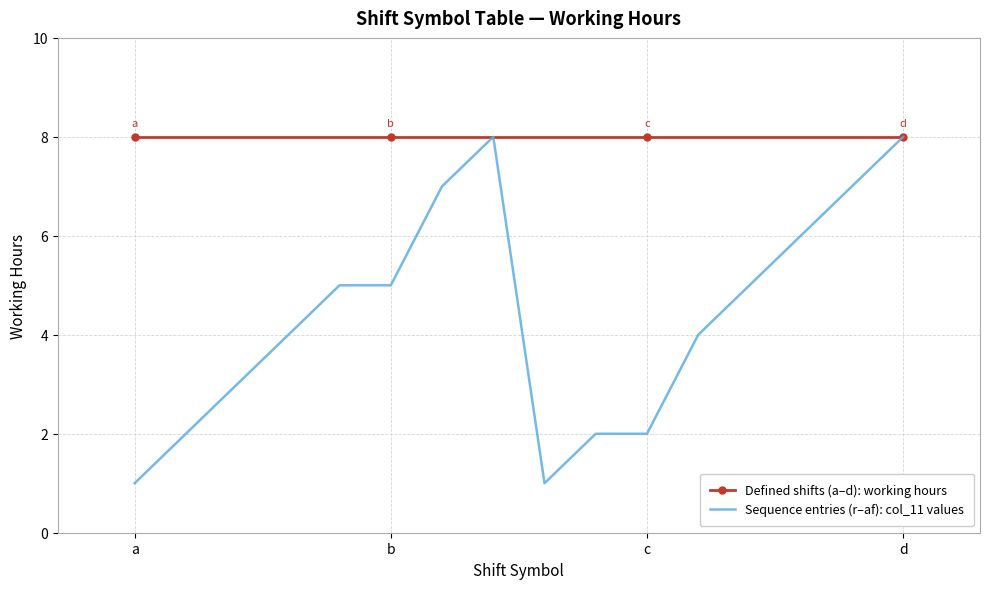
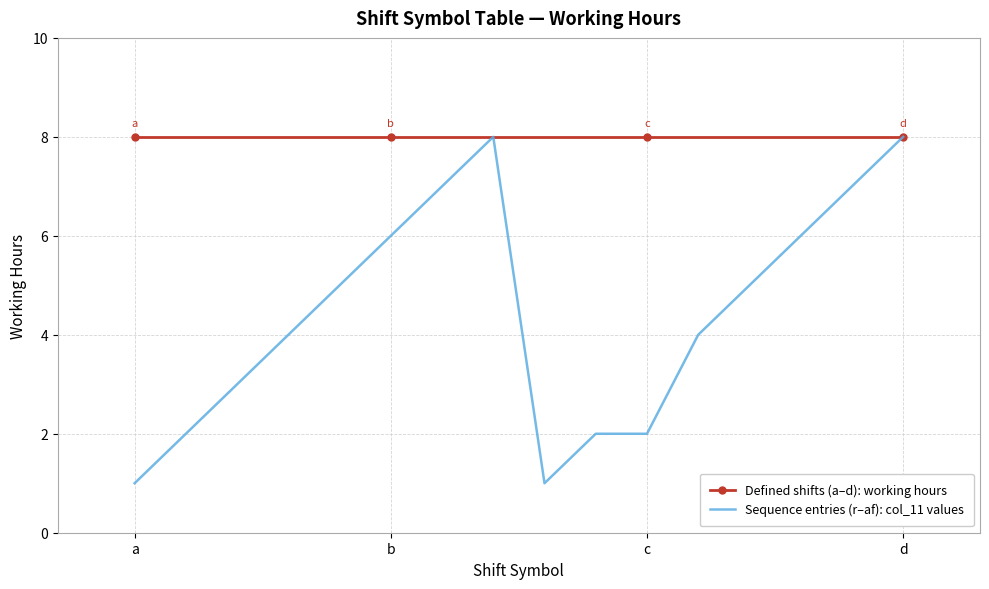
Sequence entries (r–af): col_11 values, b: 5 -> 6
